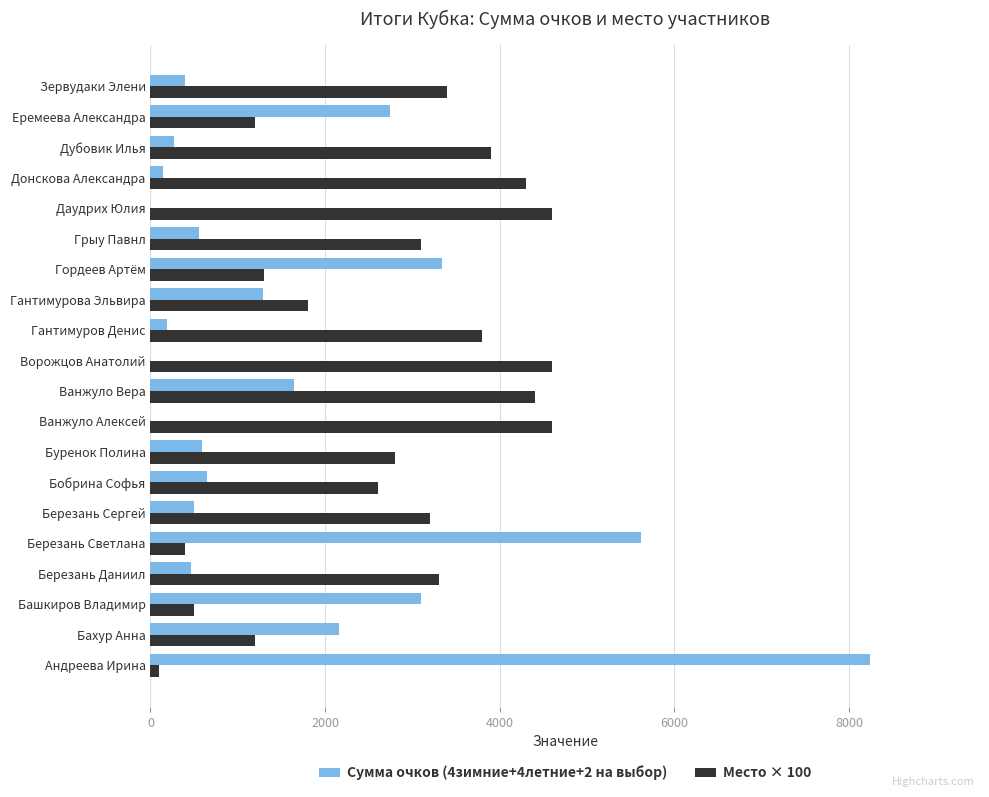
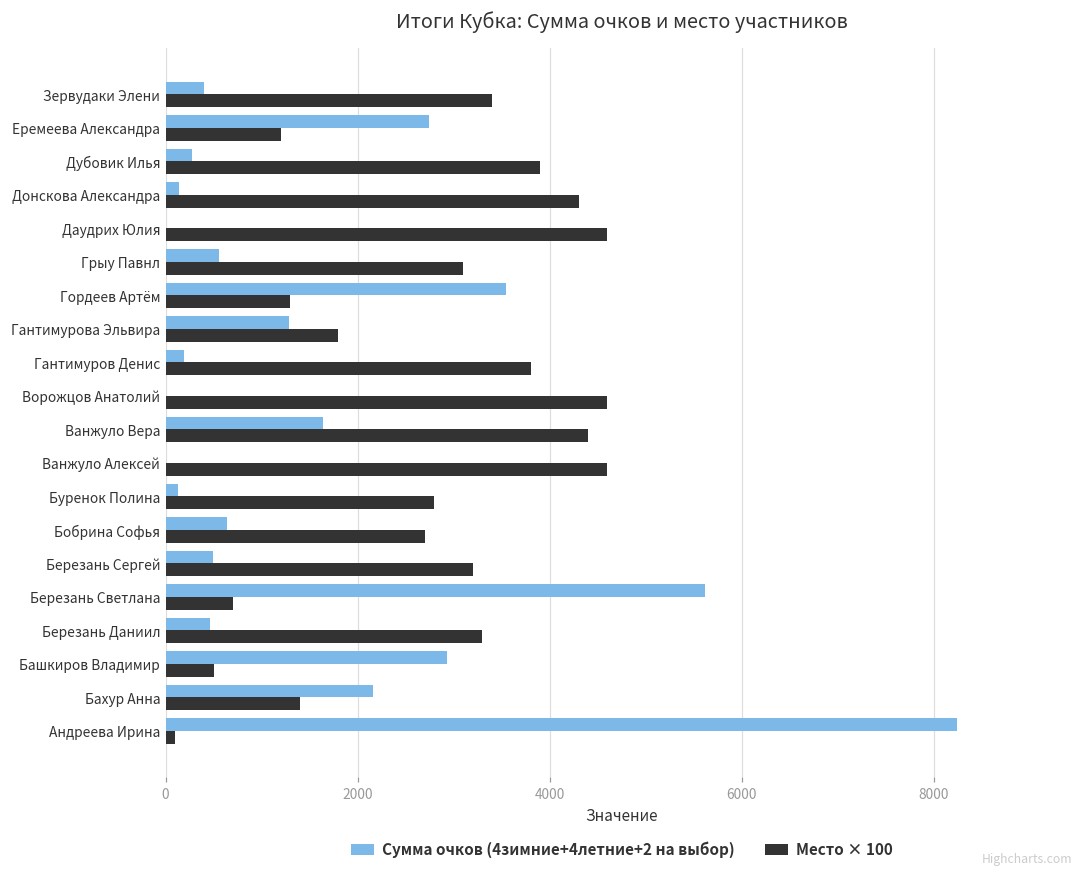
Сумма очков (4зимние+4летние+2 на выбор), Гордеев Артём: 3300 -> 3500
Сумма очков (4зимние+4летние+2 на выбор), Буренок Полина: 600 -> 100
Место × 100, Бобрина Софья: 2600 -> 2700
Место × 100, Березань Светлана: 400 -> 700
Сумма очков (4зимние+4летние+2 на выбор), Башкиров Владимир: 3100 -> 2900
Место × 100, Бахур Анна: 1200 -> 1400
